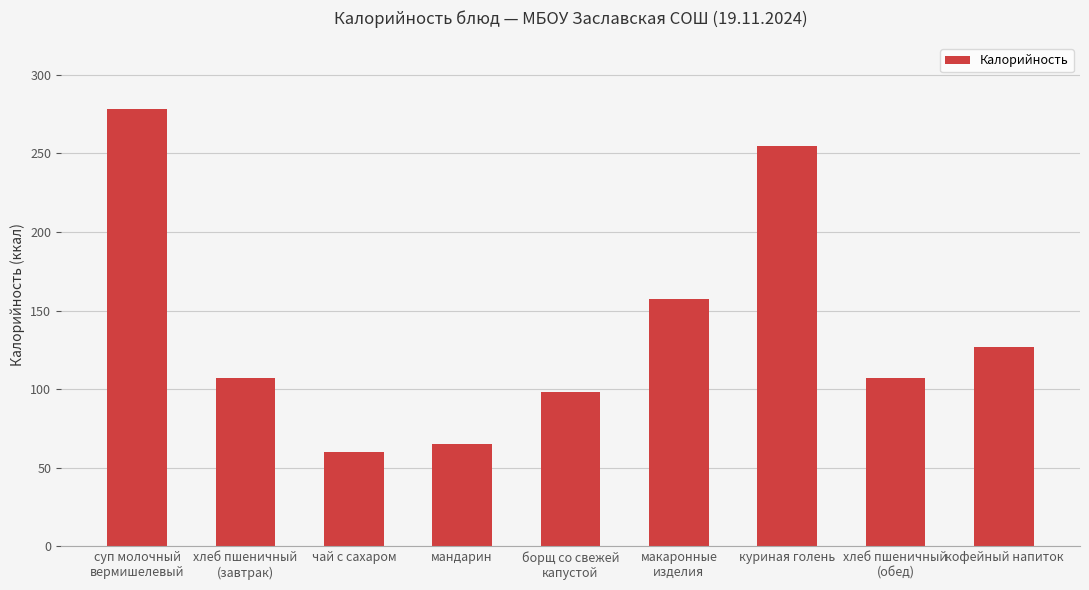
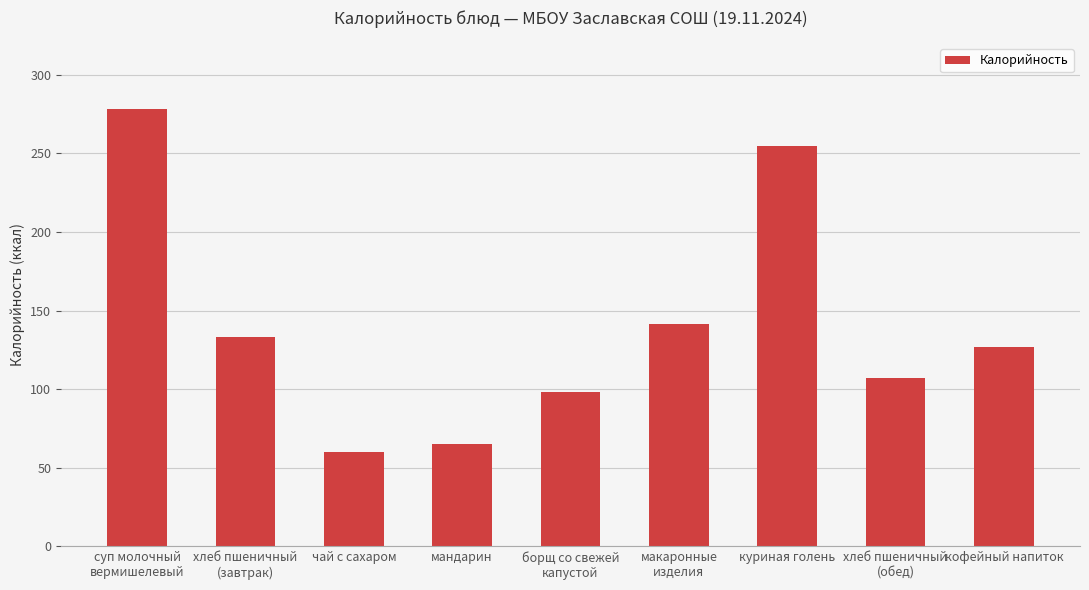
хлеб пшеничный (завтрак): 107 -> 133
макаронные изделия: 157 -> 142
